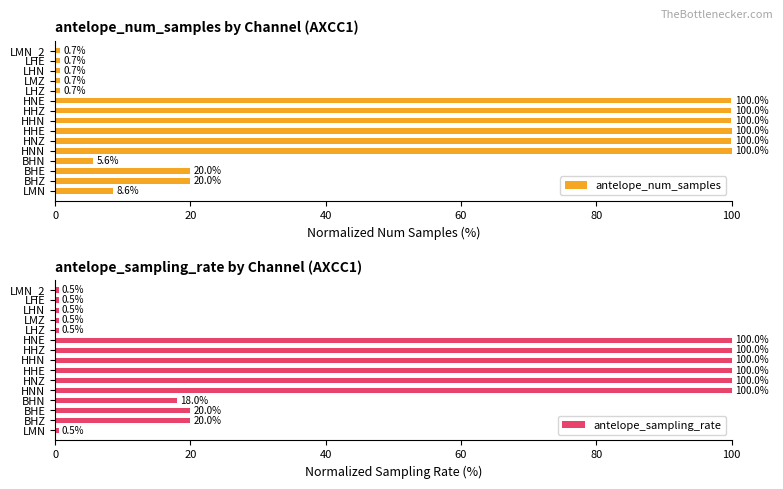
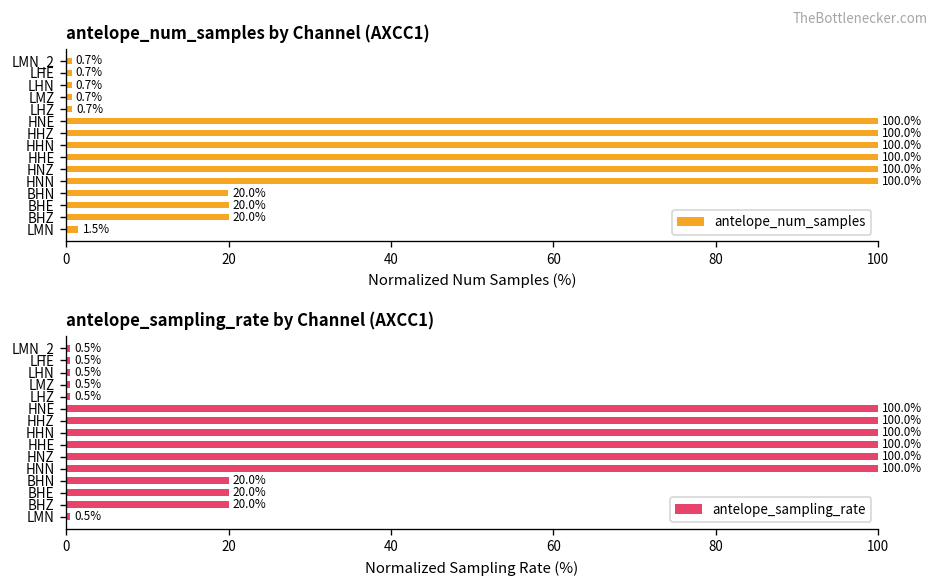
antelope_num_samples by Channel (AXCC1), BHN: 5.6% -> 20.0%
antelope_num_samples by Channel (AXCC1), LMN: 8.6% -> 1.5%
antelope_sampling_rate by Channel (AXCC1), BHN: 18.0% -> 20.0%
